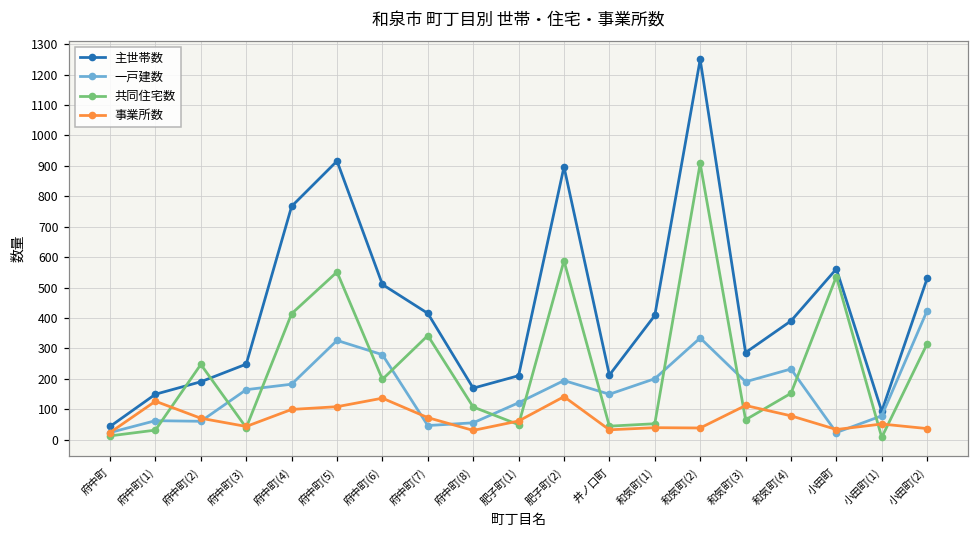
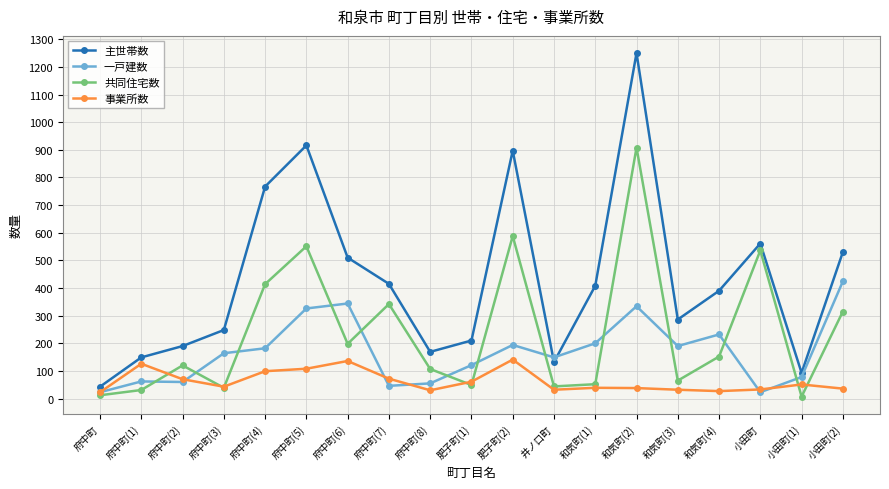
共同住宅数, 府中町(2): 250 -> 120
一戸建数, 府中町(6): 280 -> 340
主世帯数, 井ノ口町: 210 -> 130
事業所数, 和気町(3): 110 -> 30
事業所数, 和気町(4): 80 -> 30
